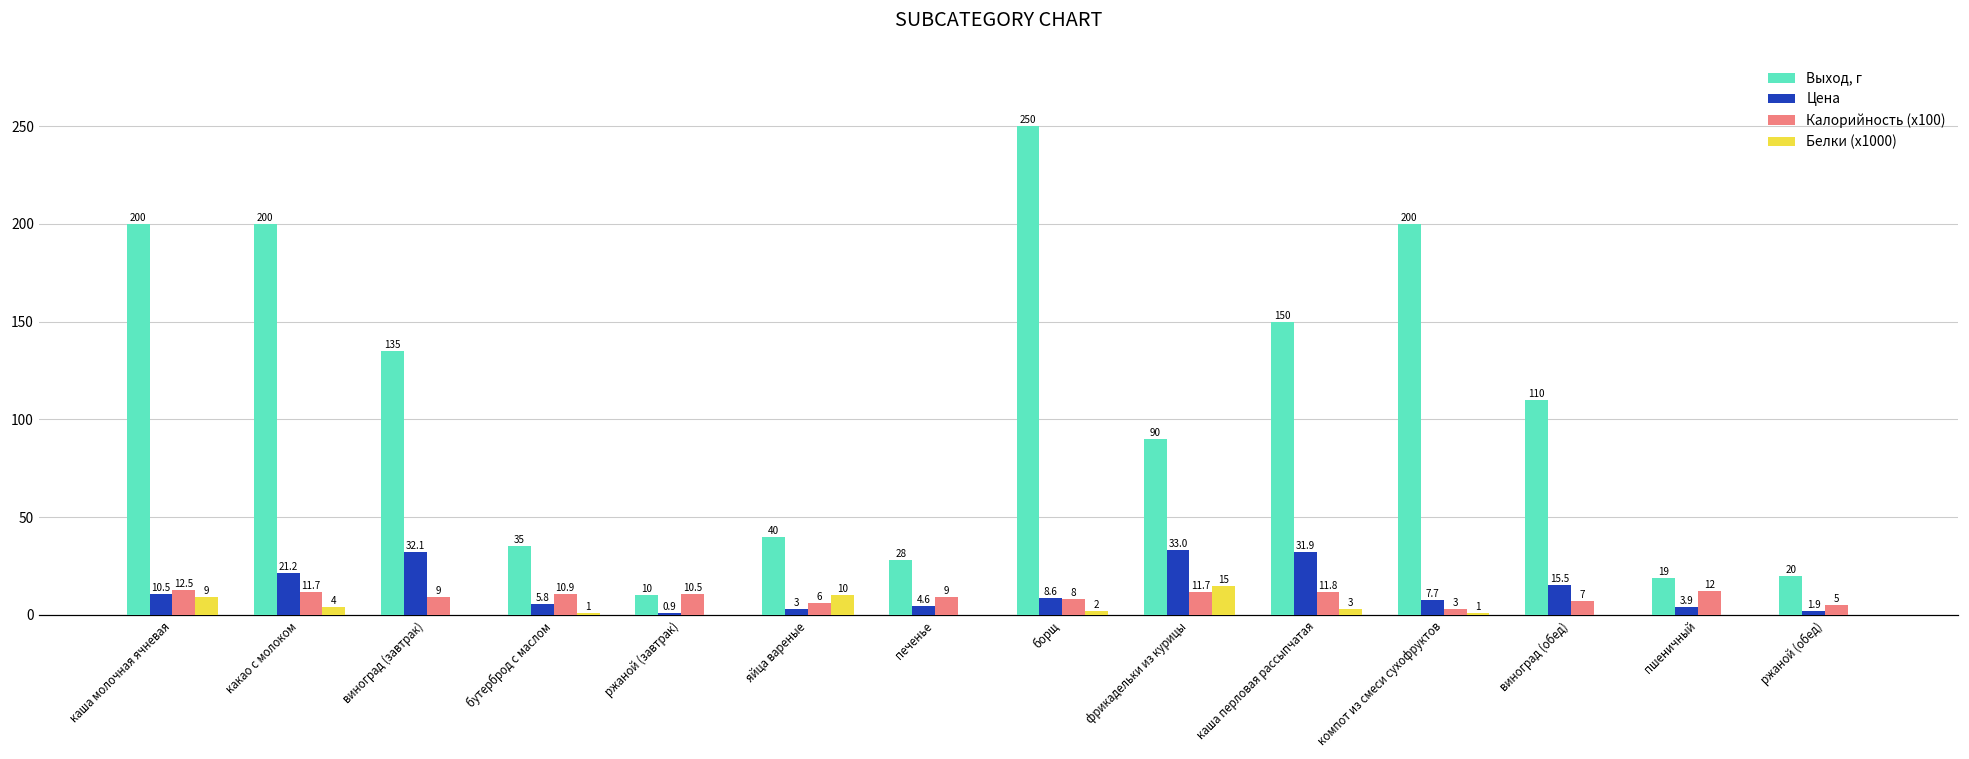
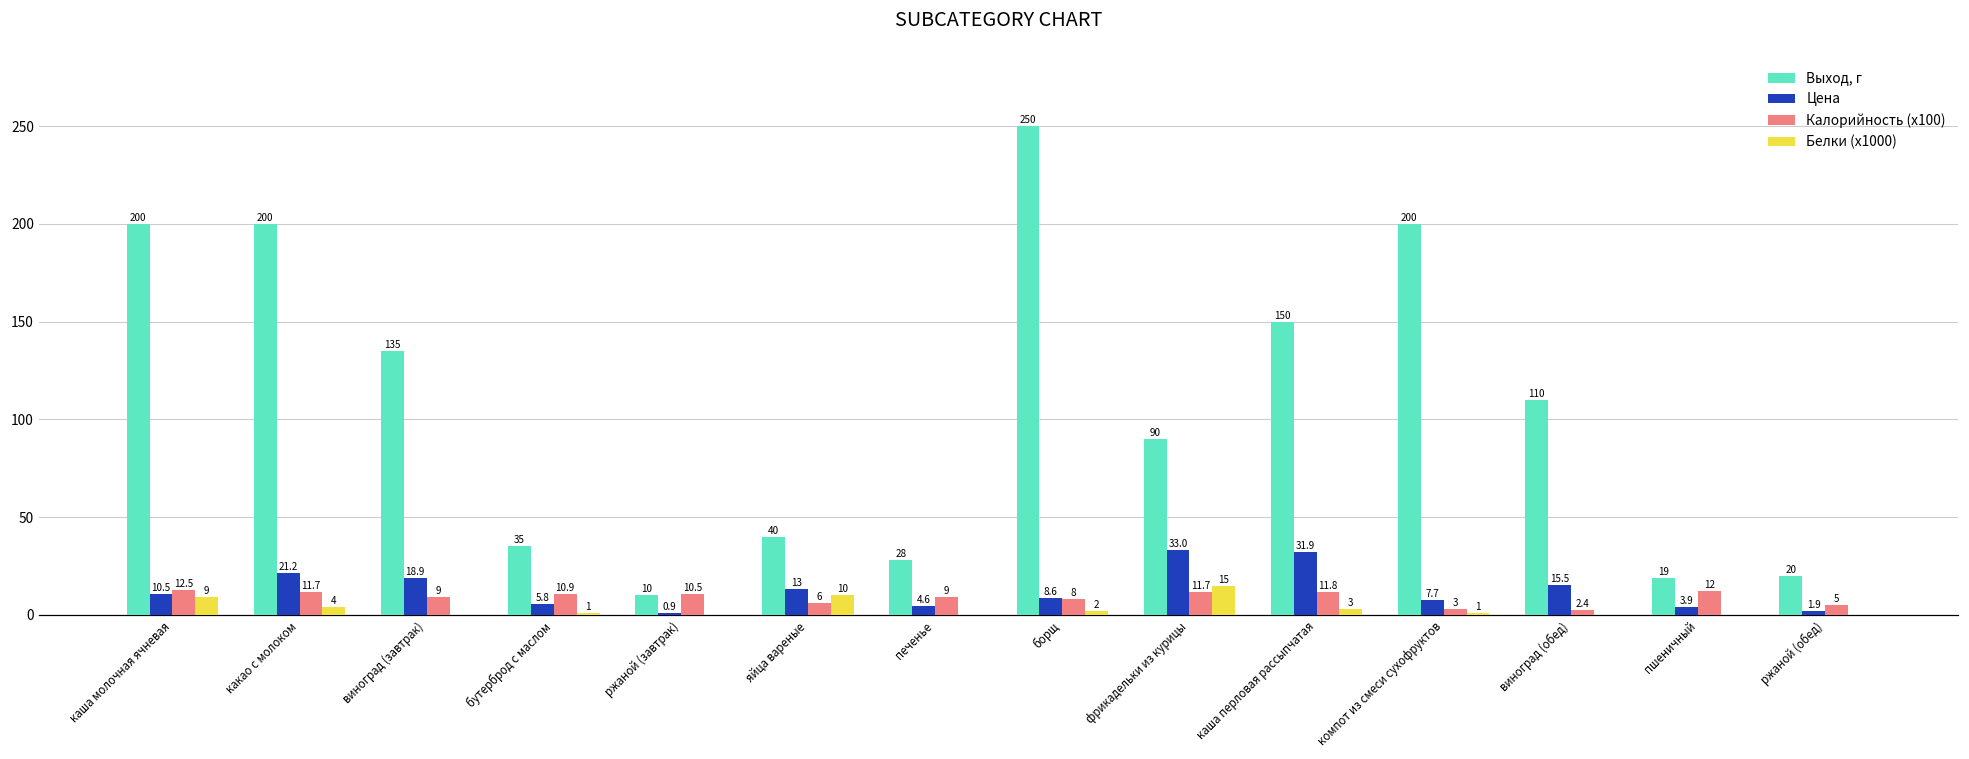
Цена, виноград (завтрак): 32.1 -> 18.9
Цена, яйца вареные: 3 -> 13
Калорийность (х100), виноград (обед): 7 -> 2.4
